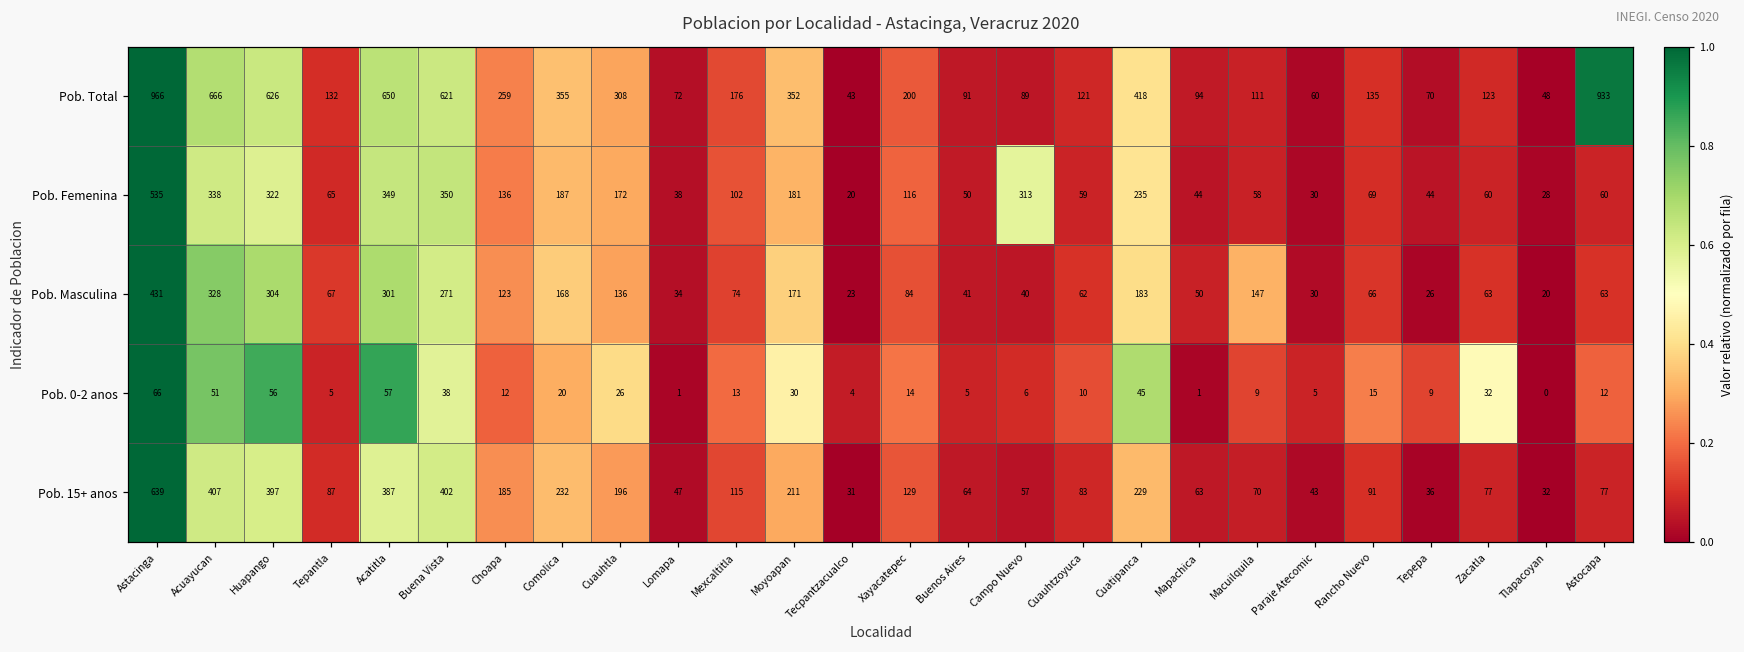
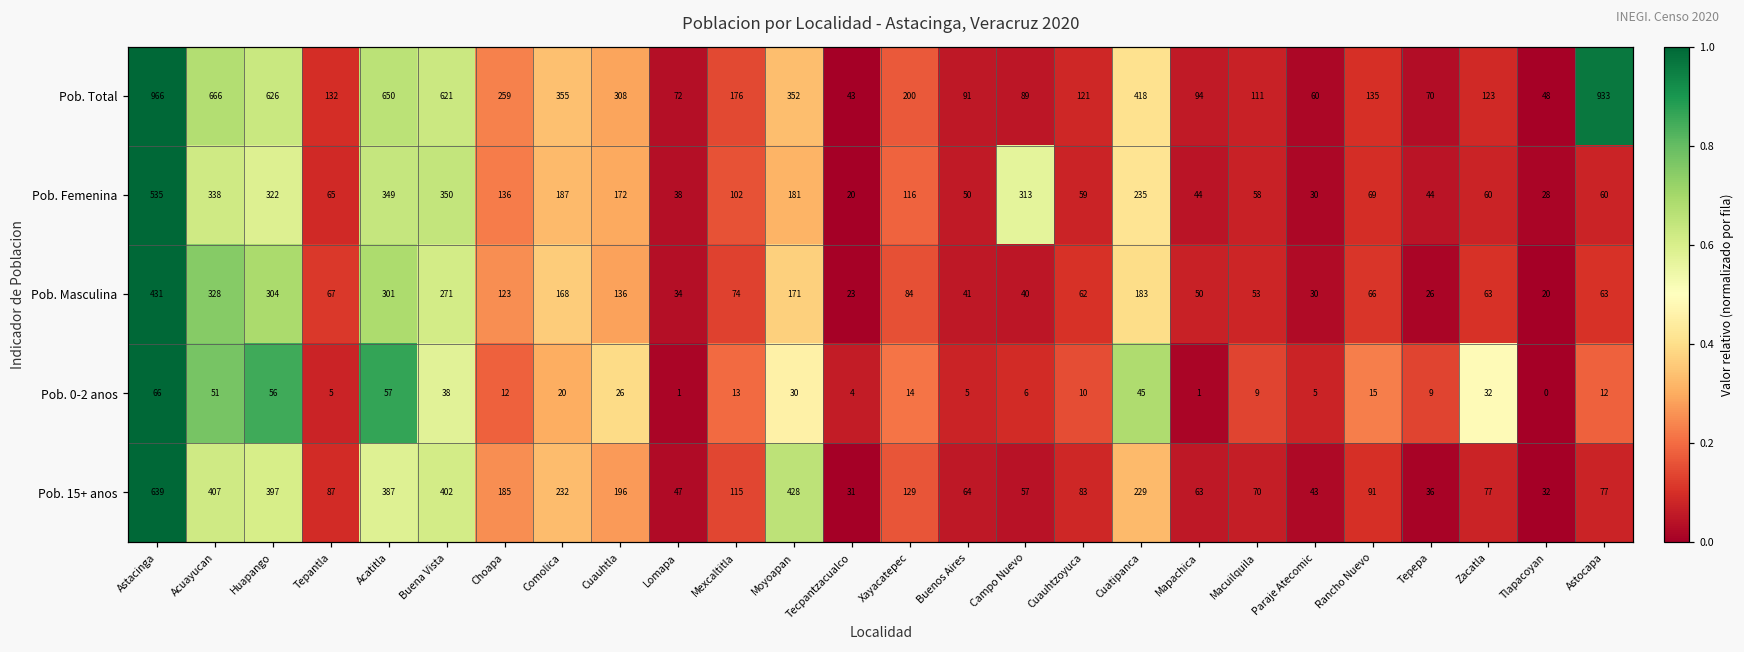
Pob. Masculina, Macuilquila: 147 -> 53
Pob. 15+ anos, Moyoapan: 211 -> 428
